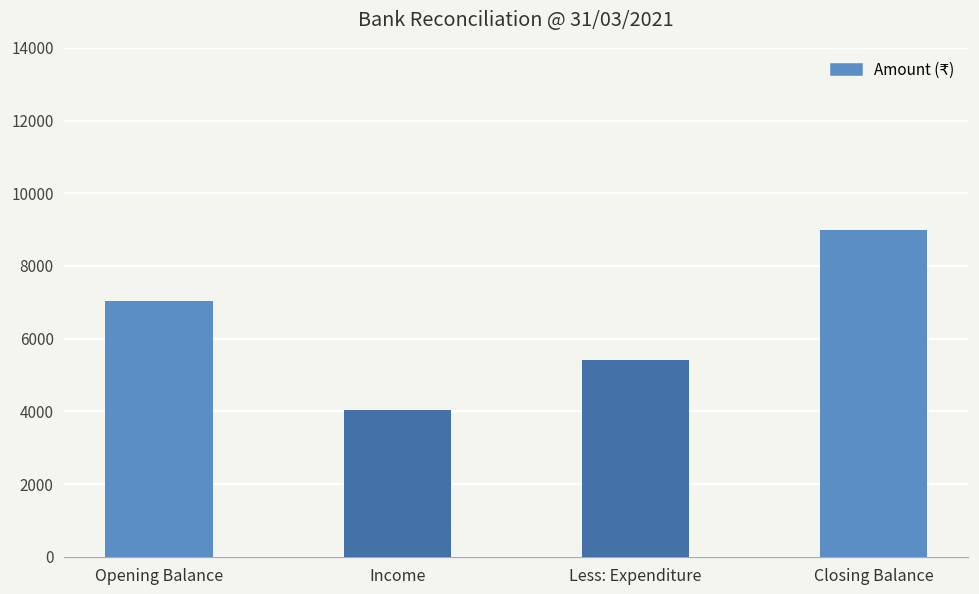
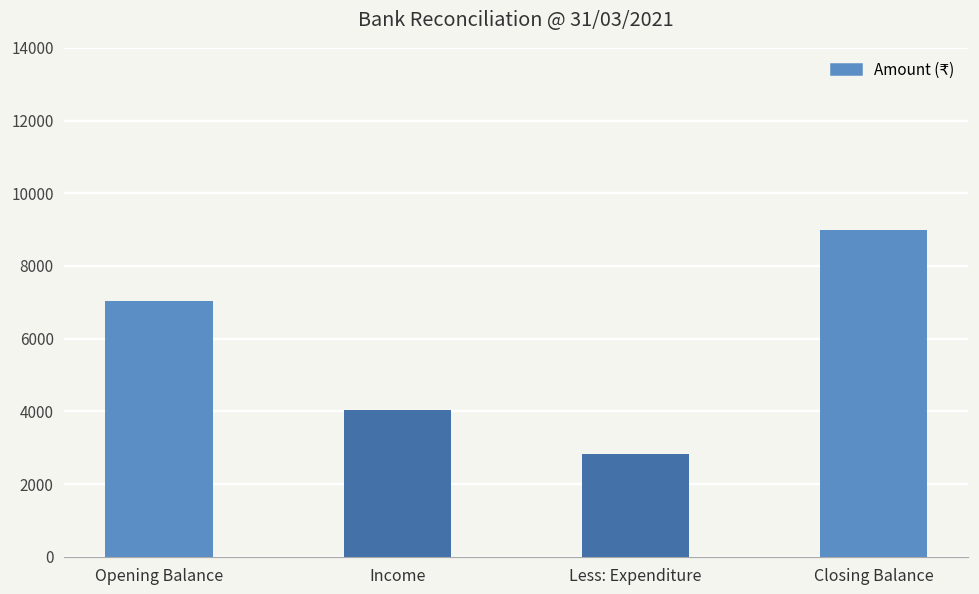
Less: Expenditure: 5400 -> 2800
